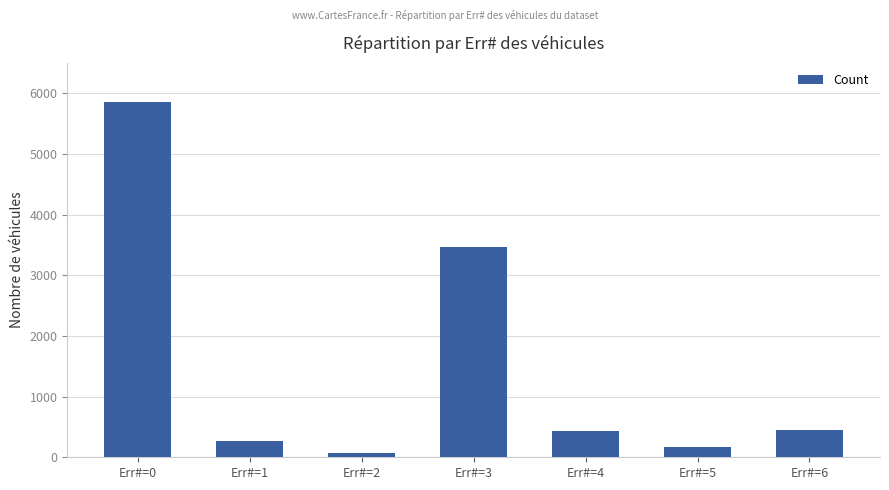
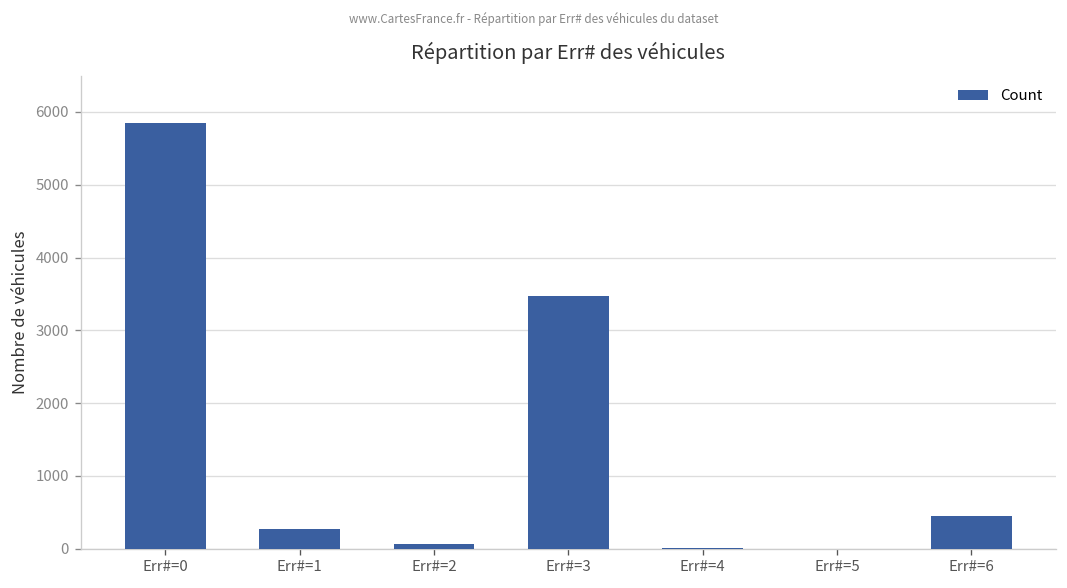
Err#=4: 400 -> 0
Err#=5: 200 -> 0
